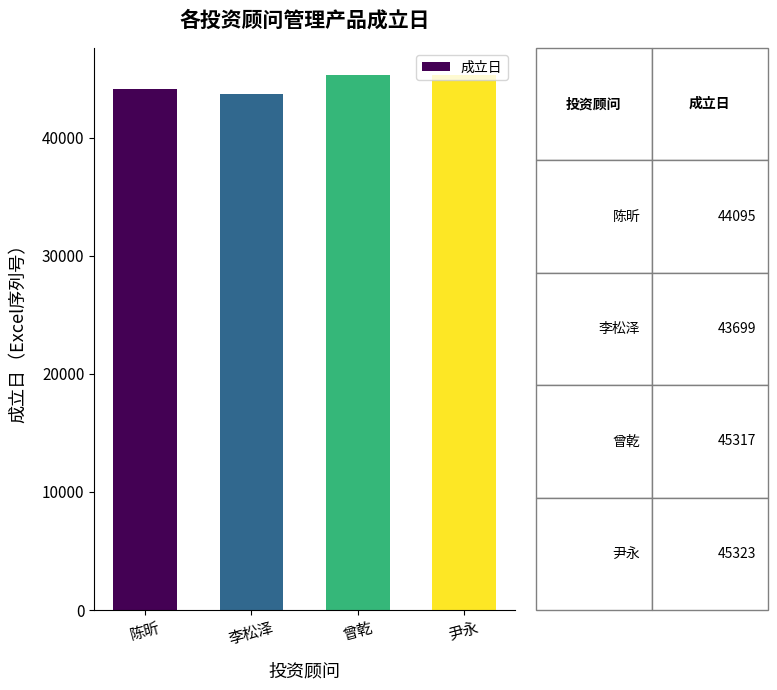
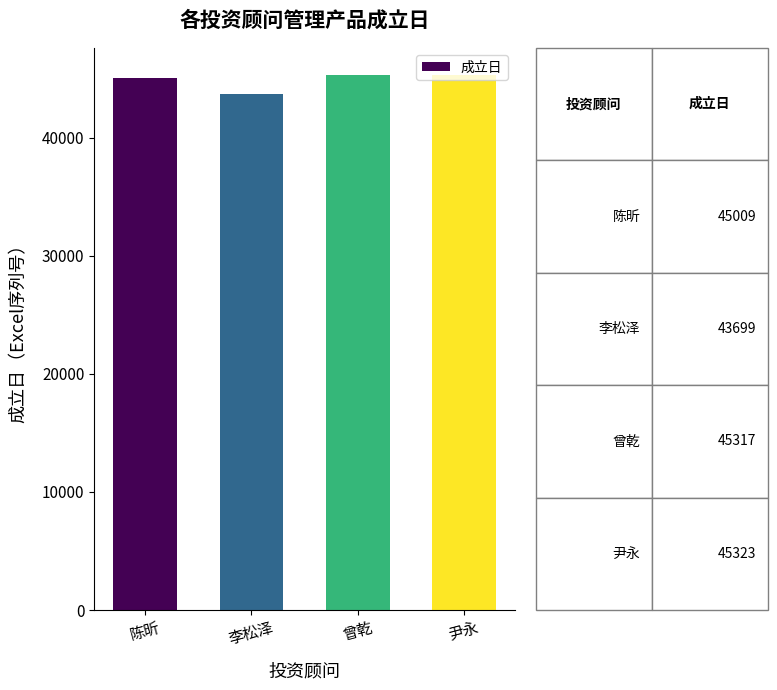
陈昕: 44095 -> 45009
